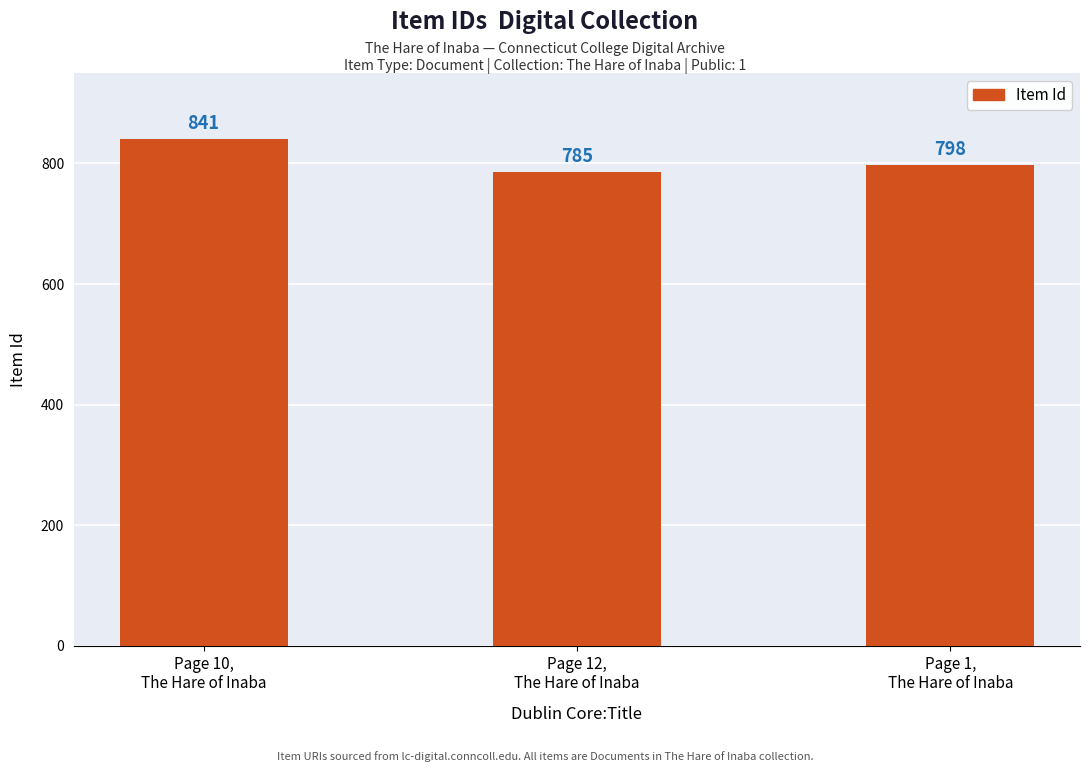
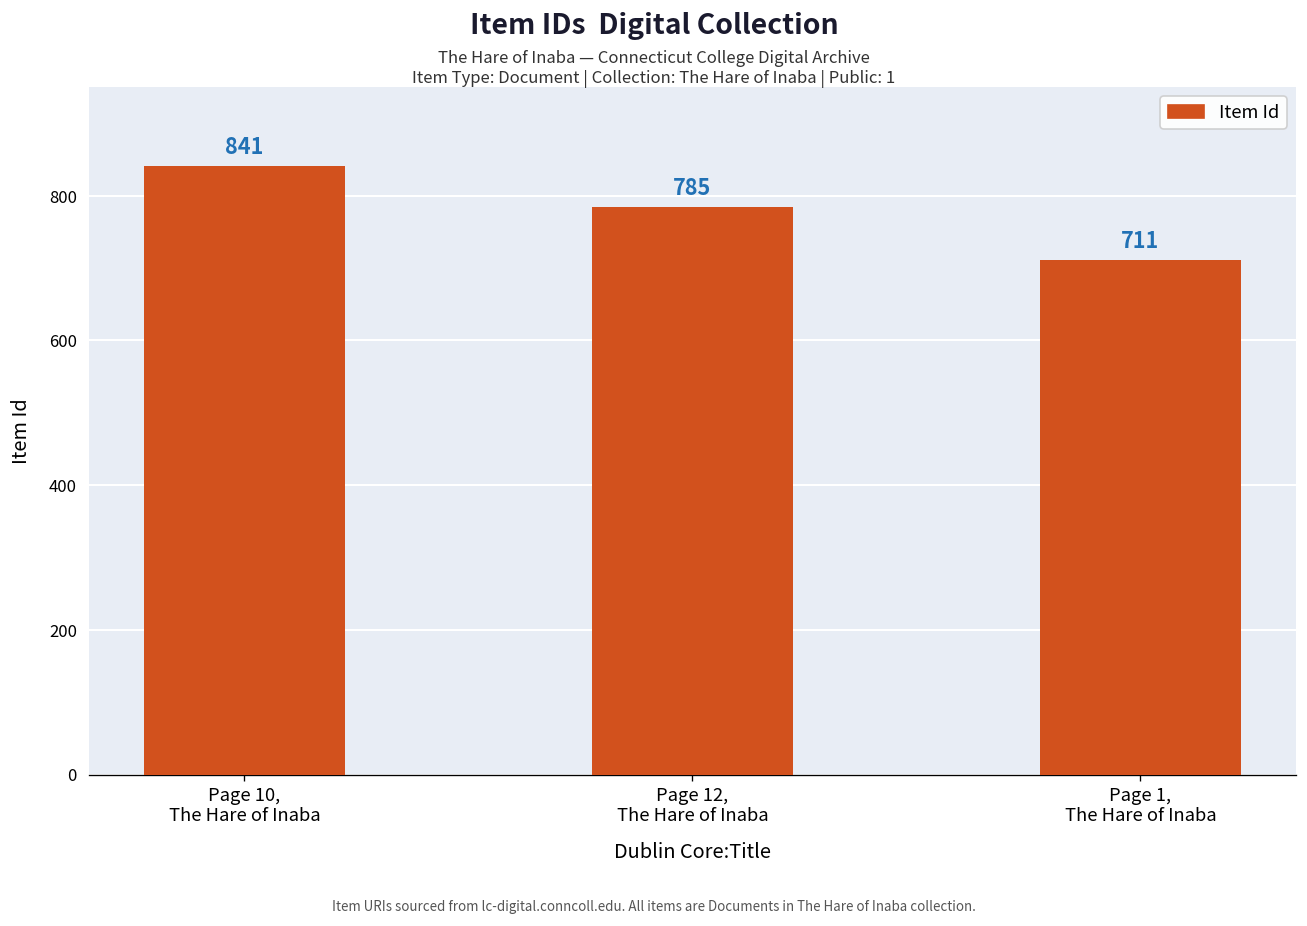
Page 1, The Hare of Inaba: 798 -> 711
